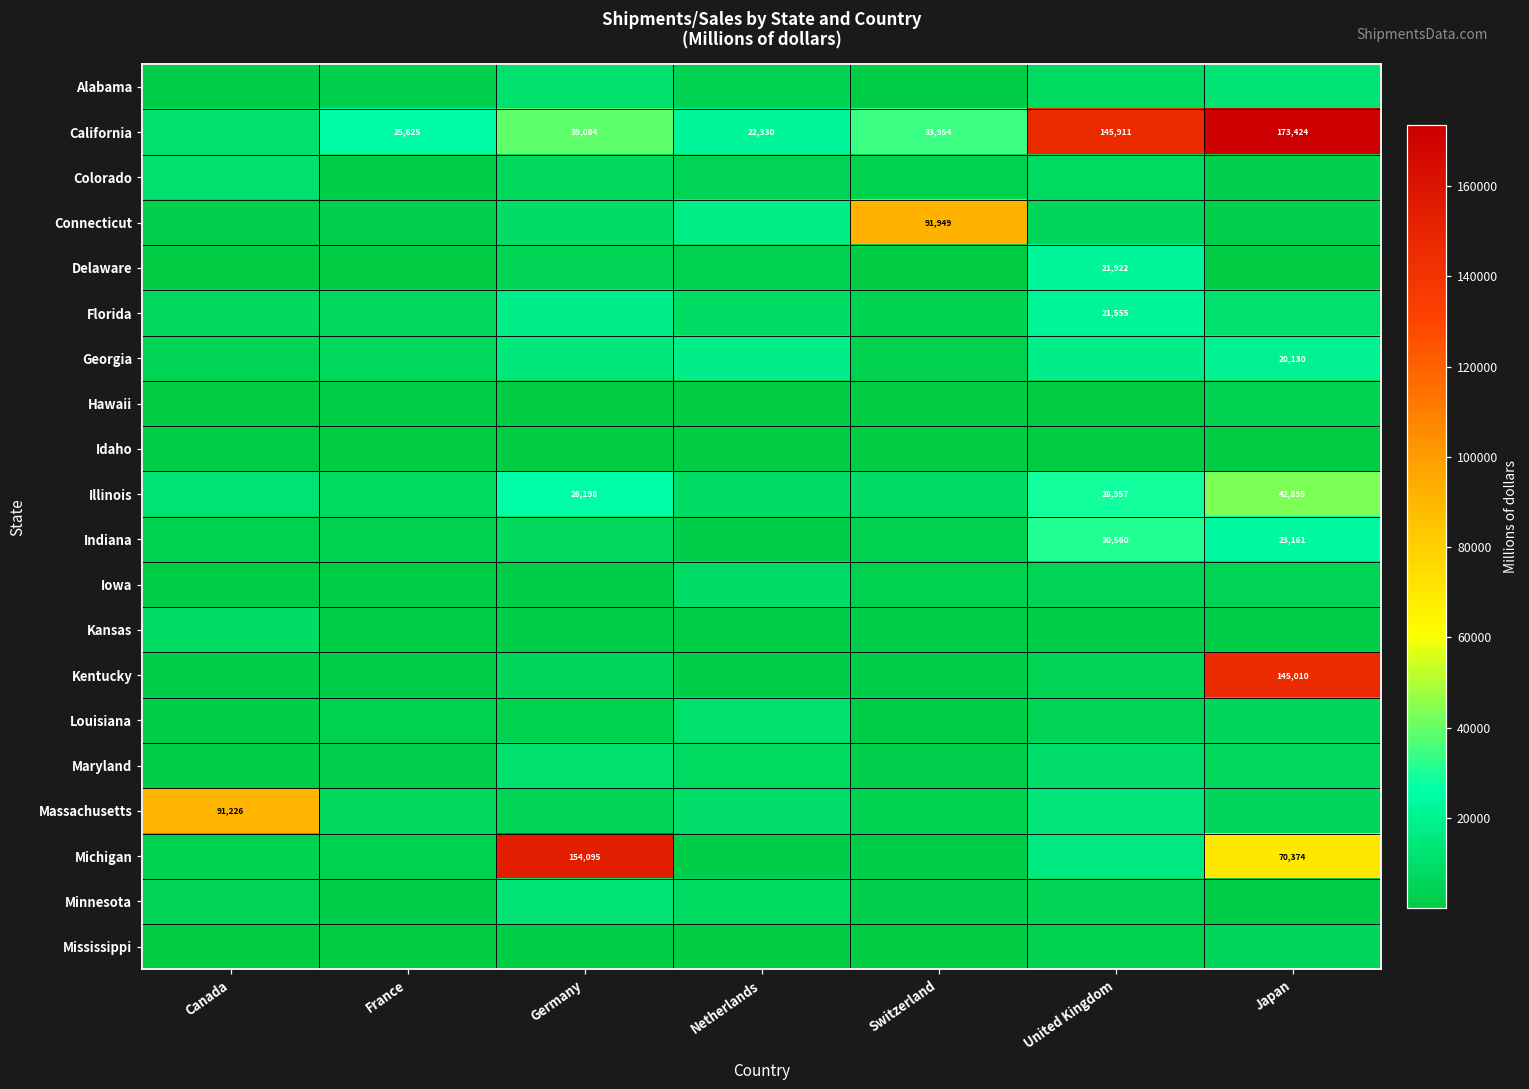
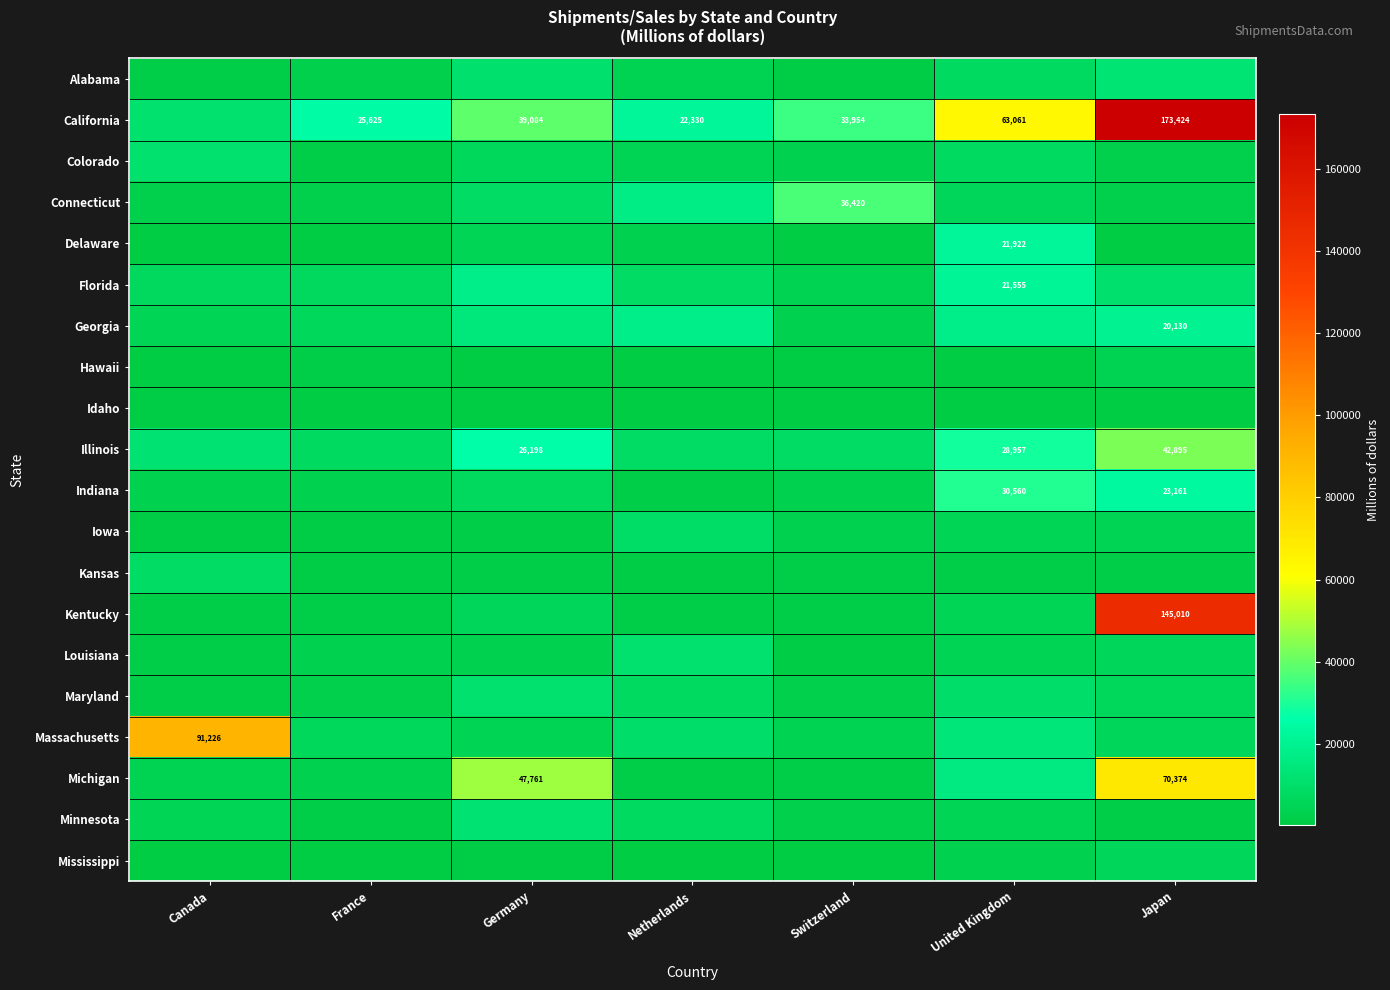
California, United Kingdom: 145,911 -> 63,061
Connecticut, Switzerland: 91,949 -> 36,420
Michigan, Germany: 154,095 -> 47,761
